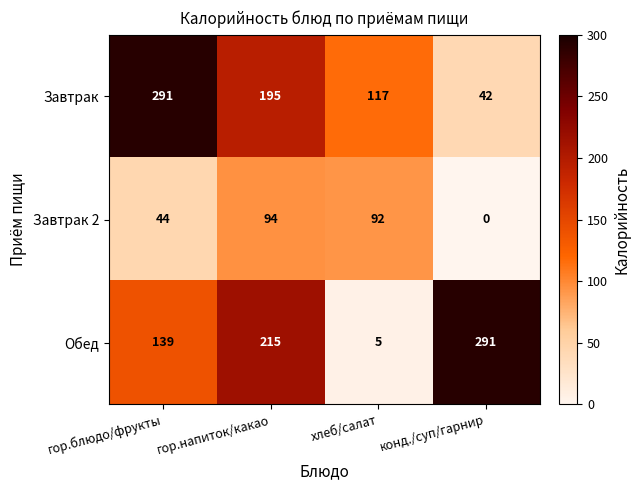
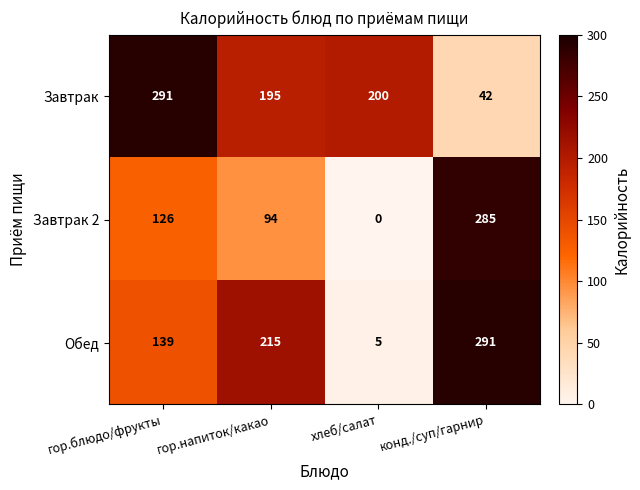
Завтрак, хлеб/салат: 117 -> 200
Завтрак 2, гор.блюдо/фрукты: 44 -> 126
Завтрак 2, хлеб/салат: 92 -> 0
Завтрак 2, конд./суп/гарнир: 0 -> 285
